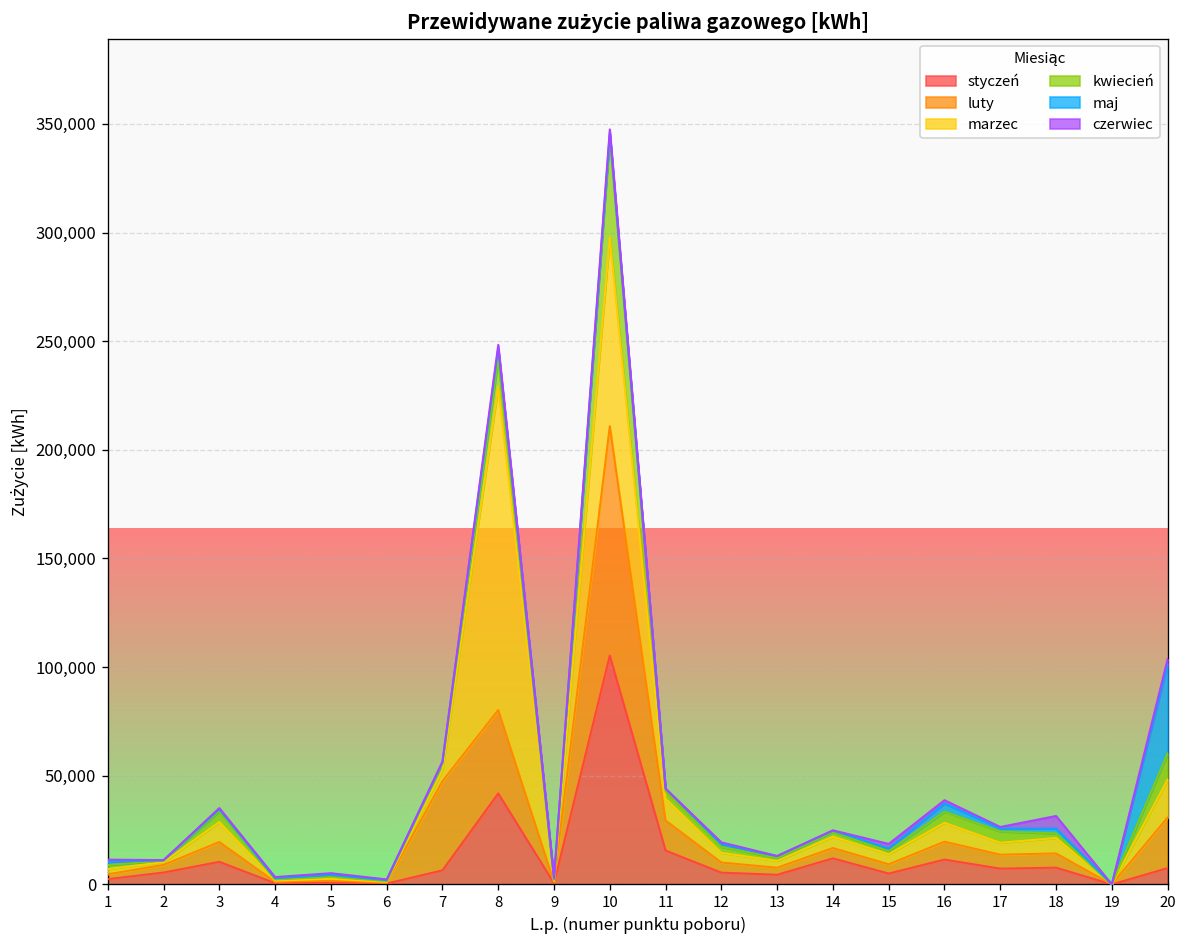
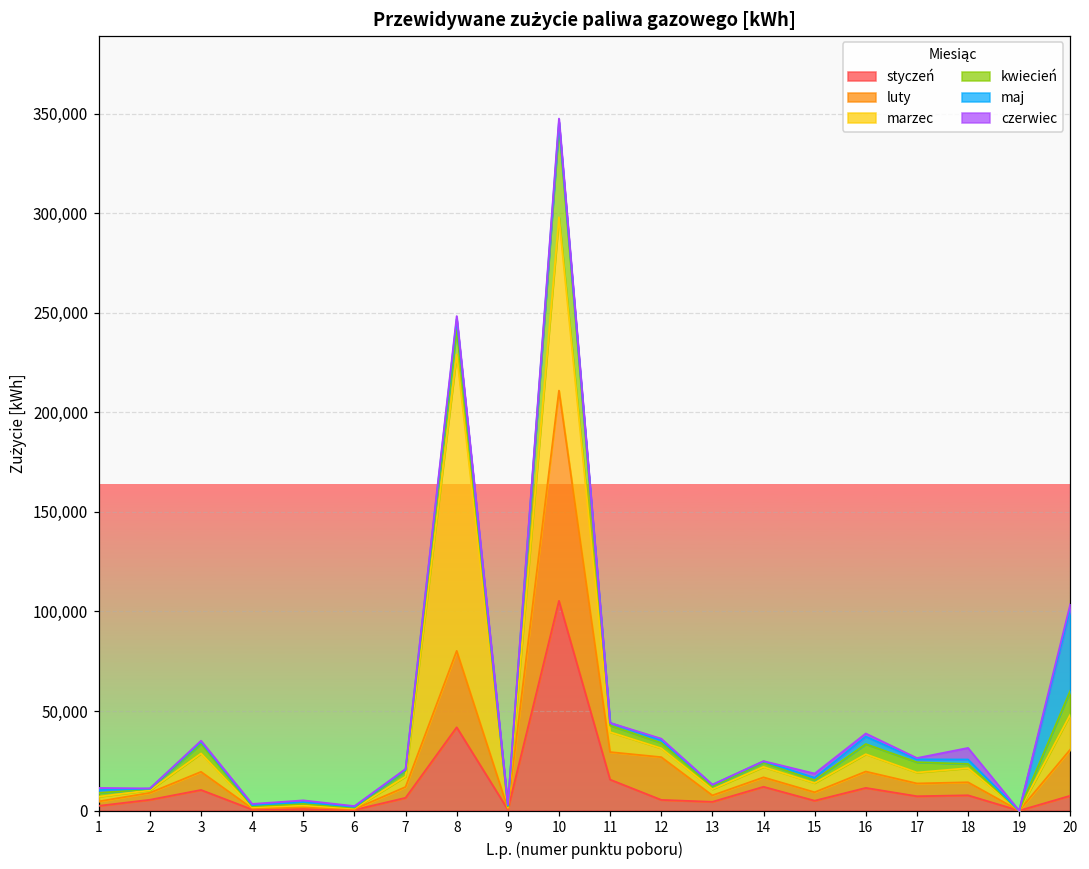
luty, 7: 41,000 -> 5,000
luty, 12: 5,000 -> 21,000
